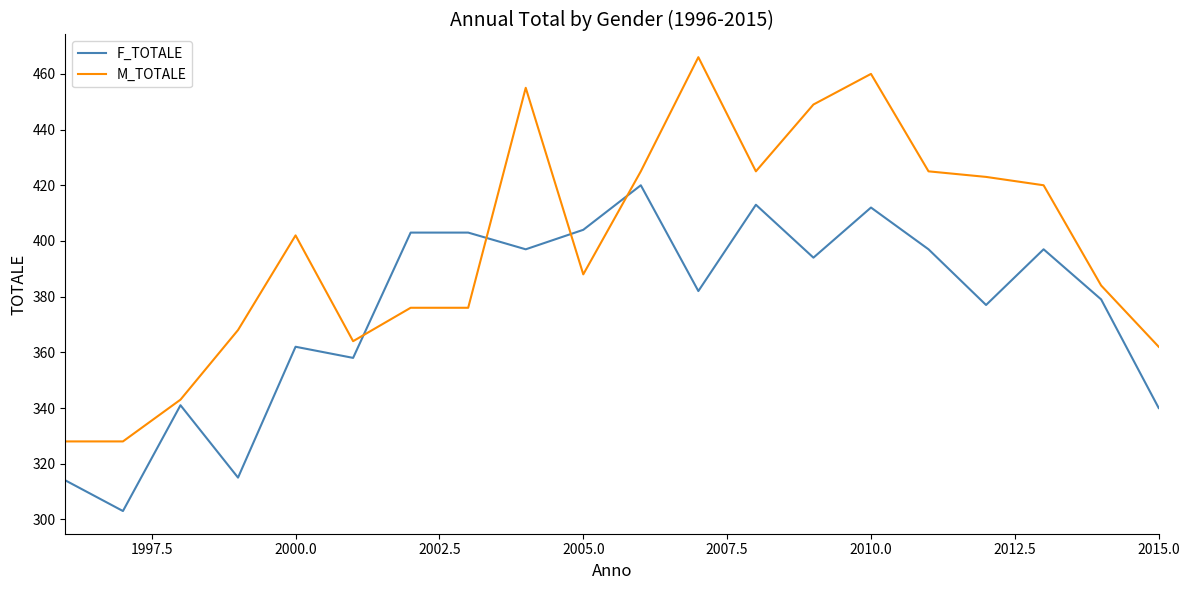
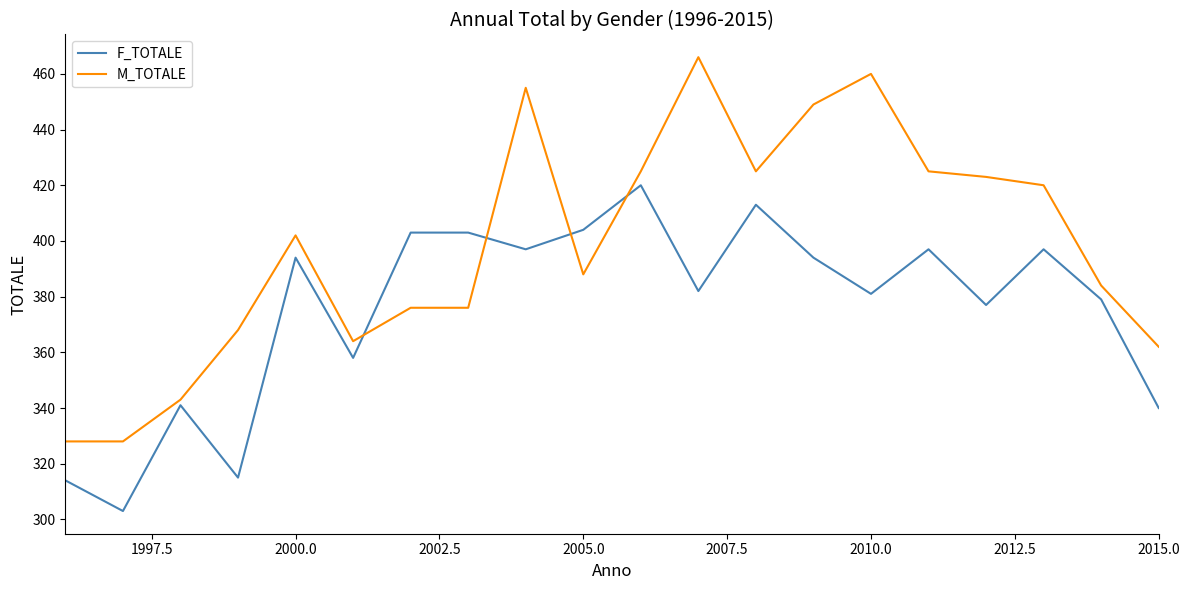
F_TOTALE, 2000.0: 362 -> 394
F_TOTALE, 2010.0: 412 -> 381
